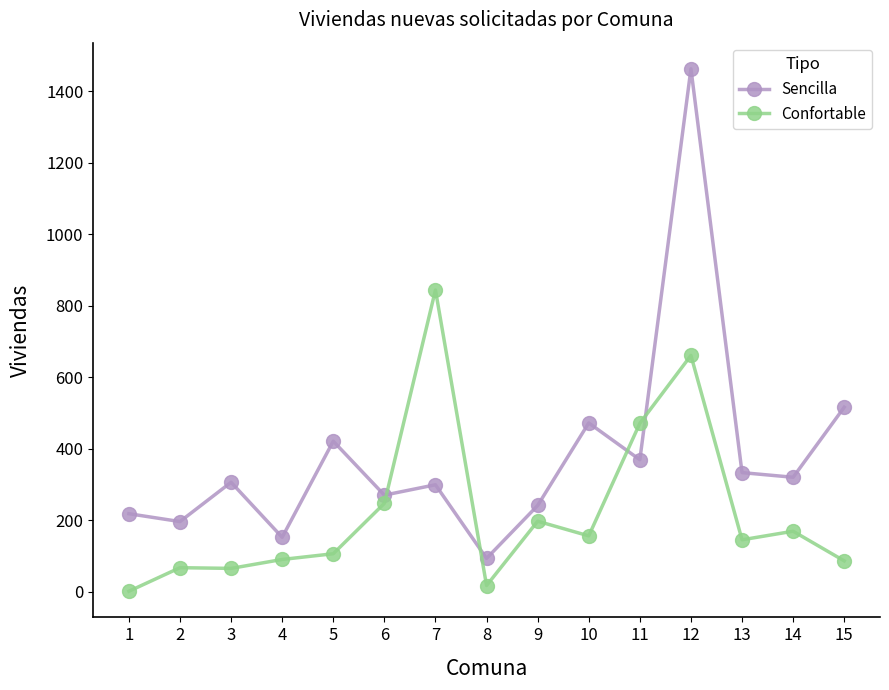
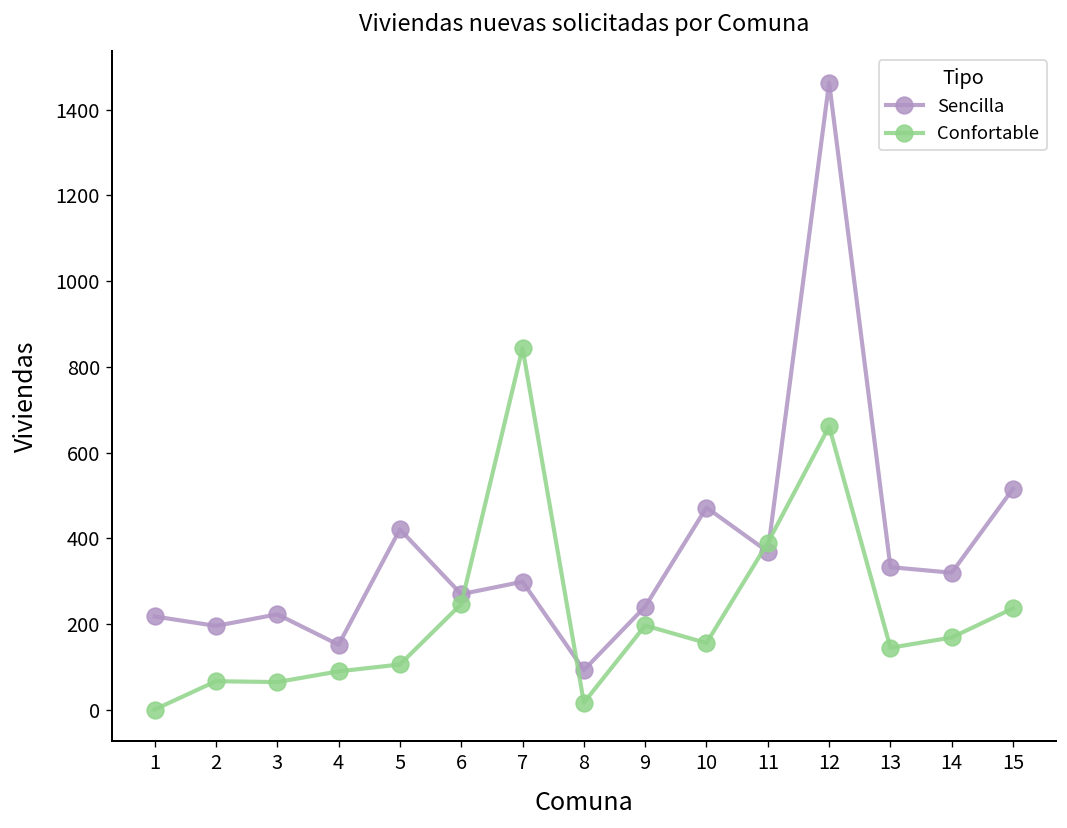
Sencilla, 3: 310 -> 220
Confortable, 11: 470 -> 390
Confortable, 15: 90 -> 240
